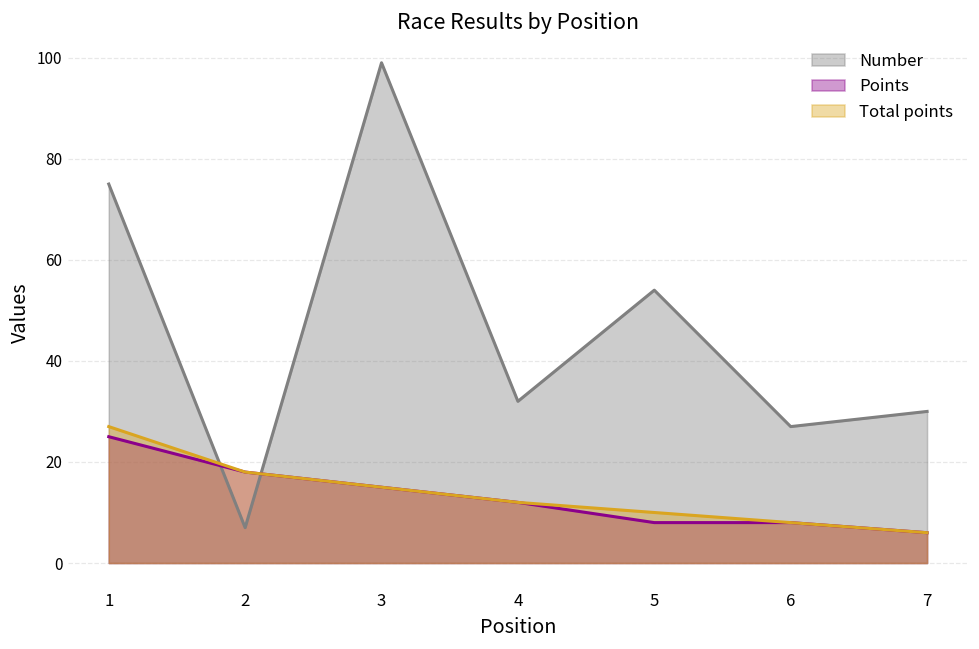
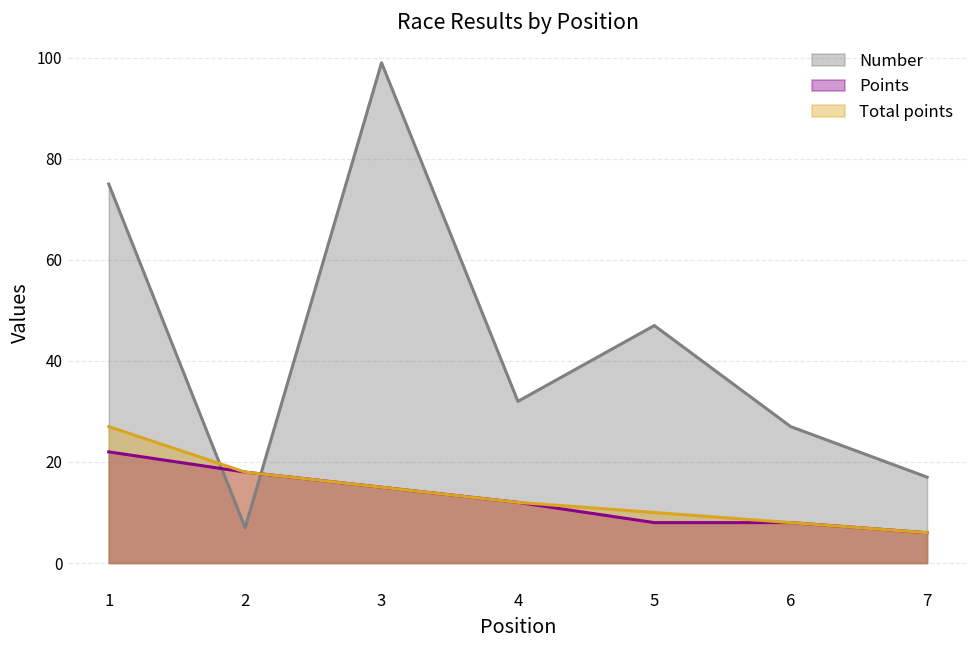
Points, 1: 25 -> 22
Number, 5: 54 -> 47
Number, 7: 30 -> 17
